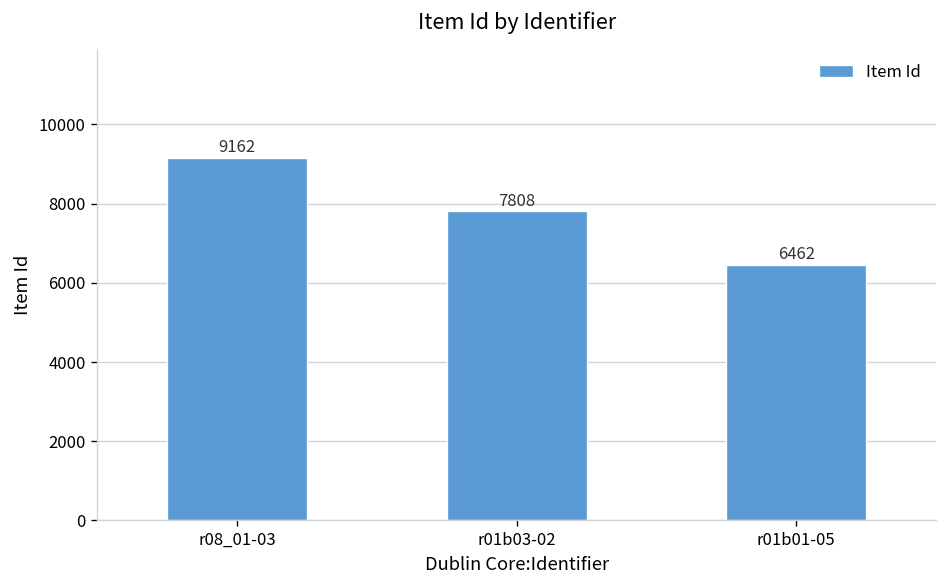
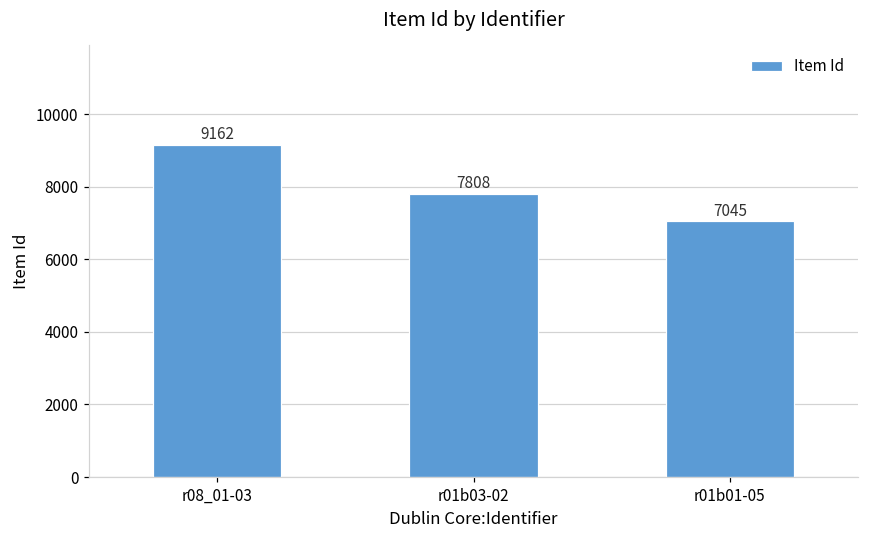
r01b01-05: 6462 -> 7045
